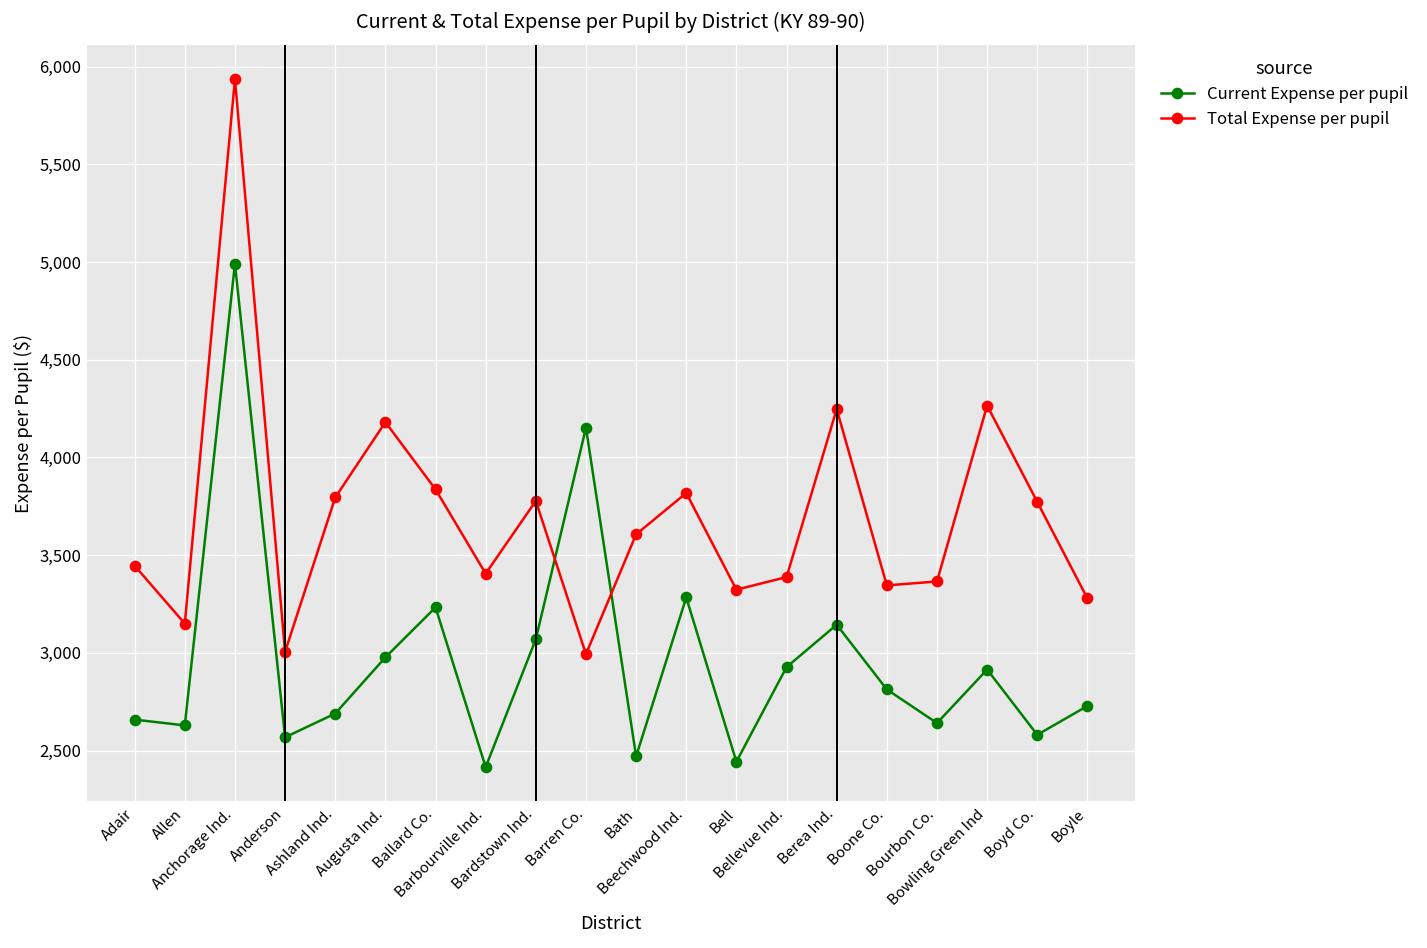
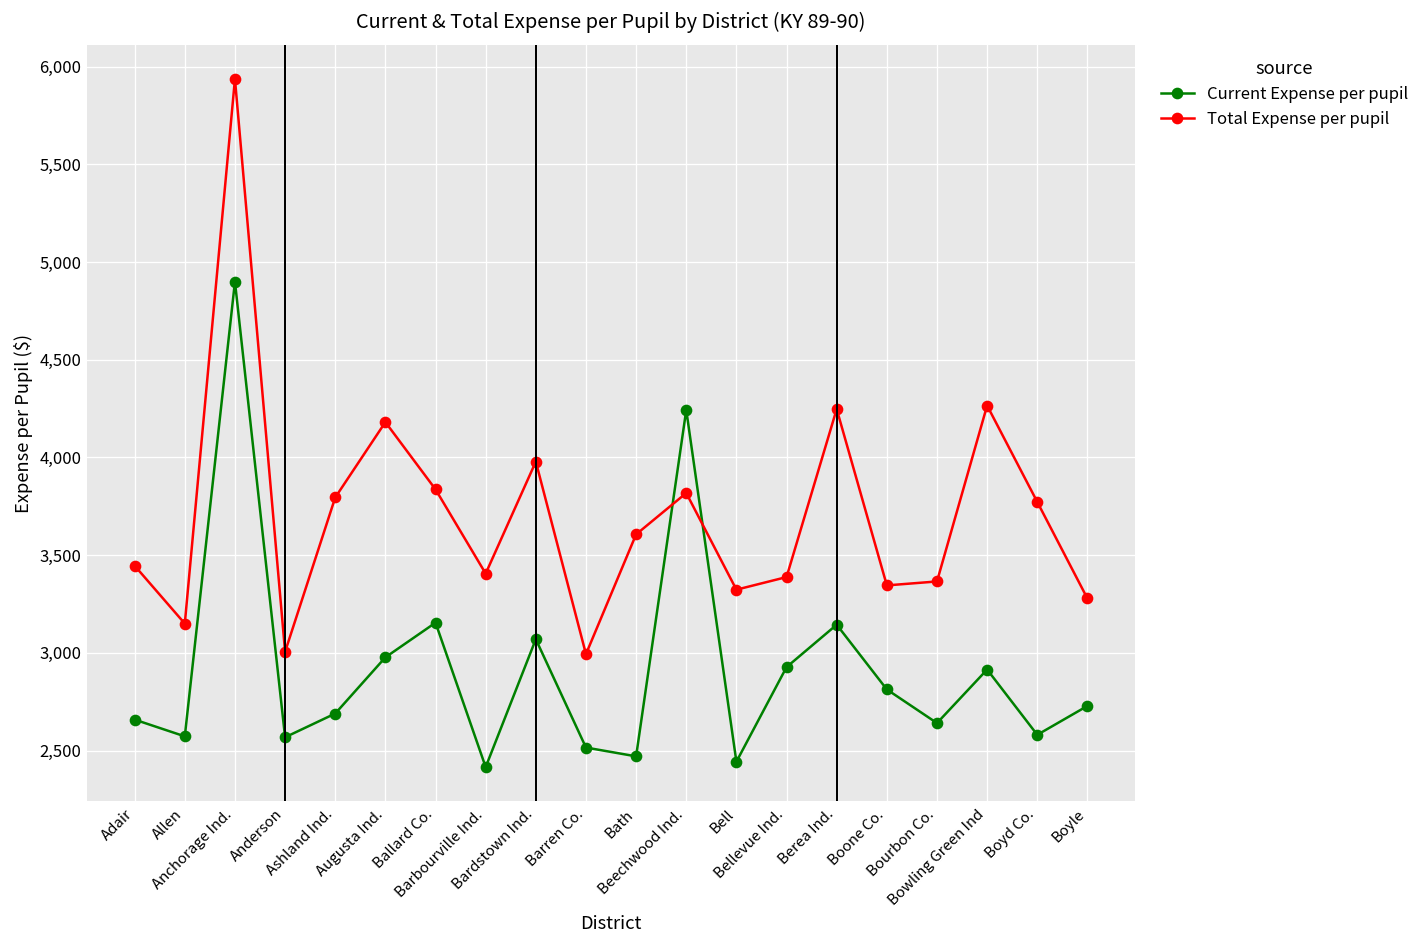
Current Expense per pupil, Allen: 2,630 -> 2,570
Current Expense per pupil, Anchorage Ind.: 4,990 -> 4,900
Current Expense per pupil, Ballard Co.: 3,230 -> 3,150
Total Expense per pupil, Bardstown Ind.: 3,780 -> 3,980
Current Expense per pupil, Barren Co.: 4,150 -> 2,520
Current Expense per pupil, Beechwood Ind.: 3,280 -> 4,240
